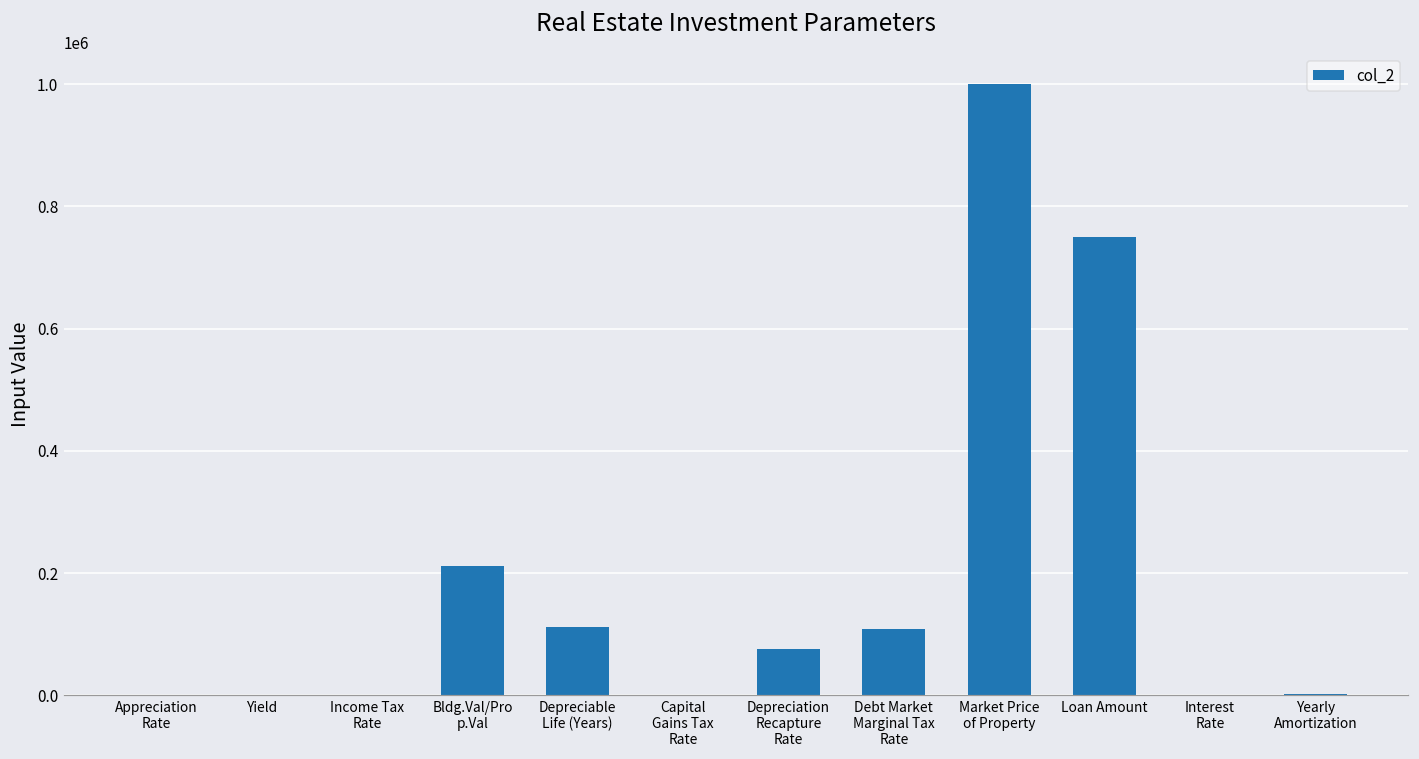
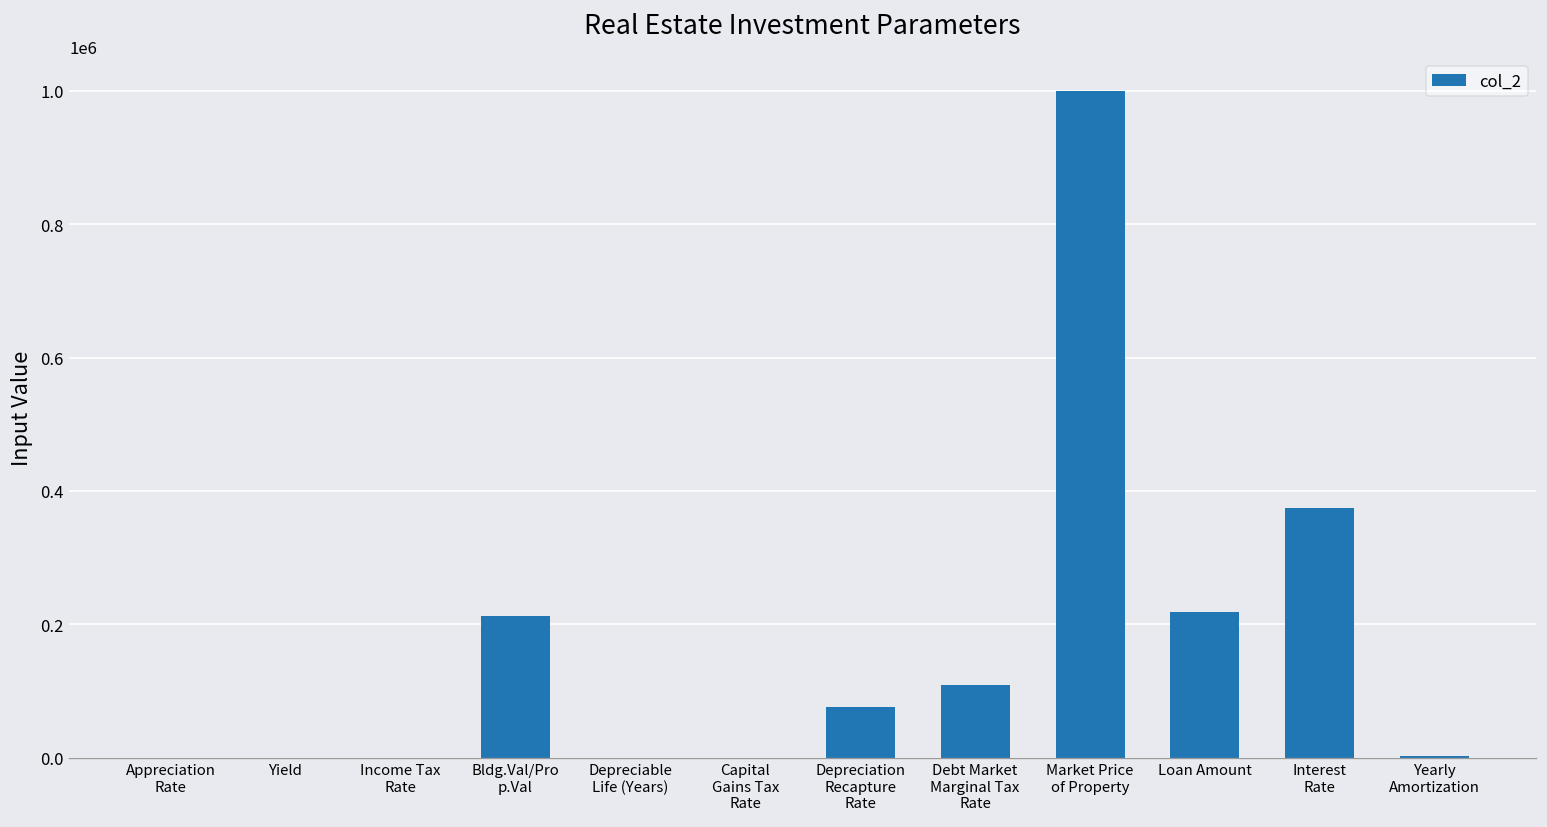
Depreciable Life (Years): 110000 -> 0
Loan Amount: 750000 -> 220000
Interest Rate: 0 -> 370000
